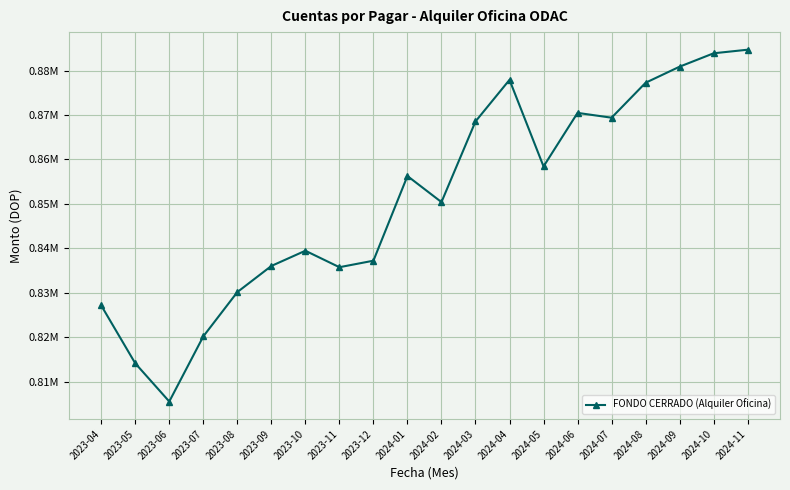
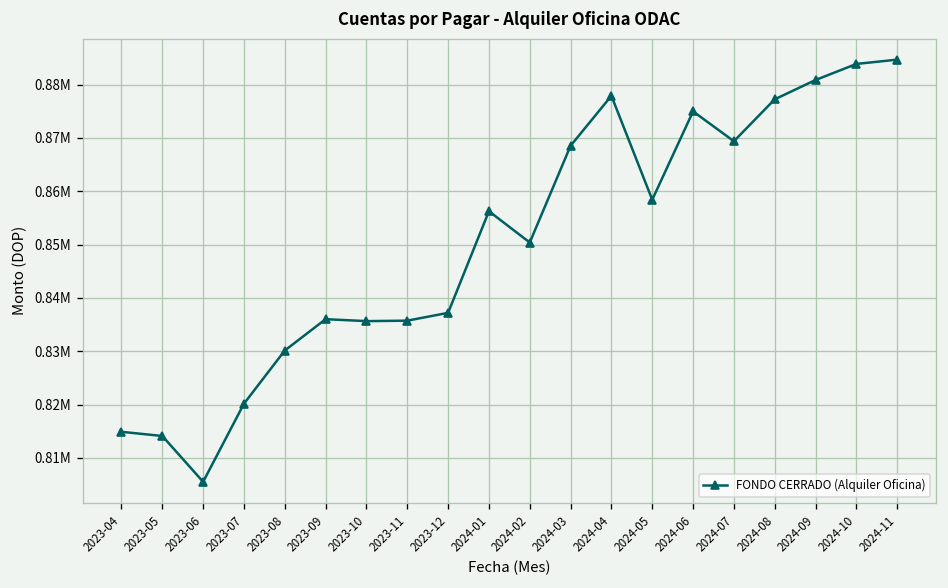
2023-04: 827000 -> 815000
2023-10: 839000 -> 836000
2024-06: 870000 -> 875000
